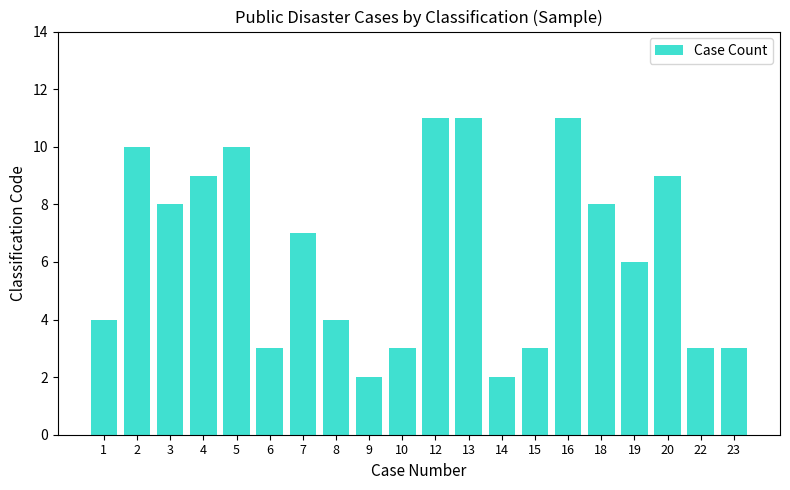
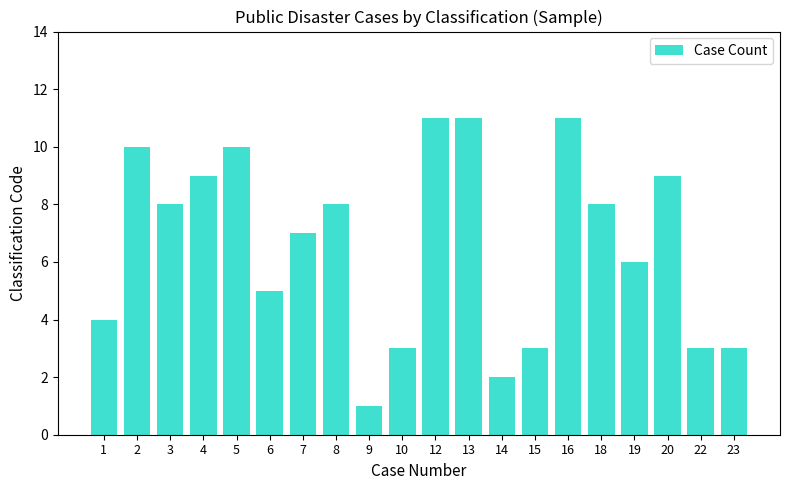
6: 3 -> 5
8: 4 -> 8
9: 2 -> 1
